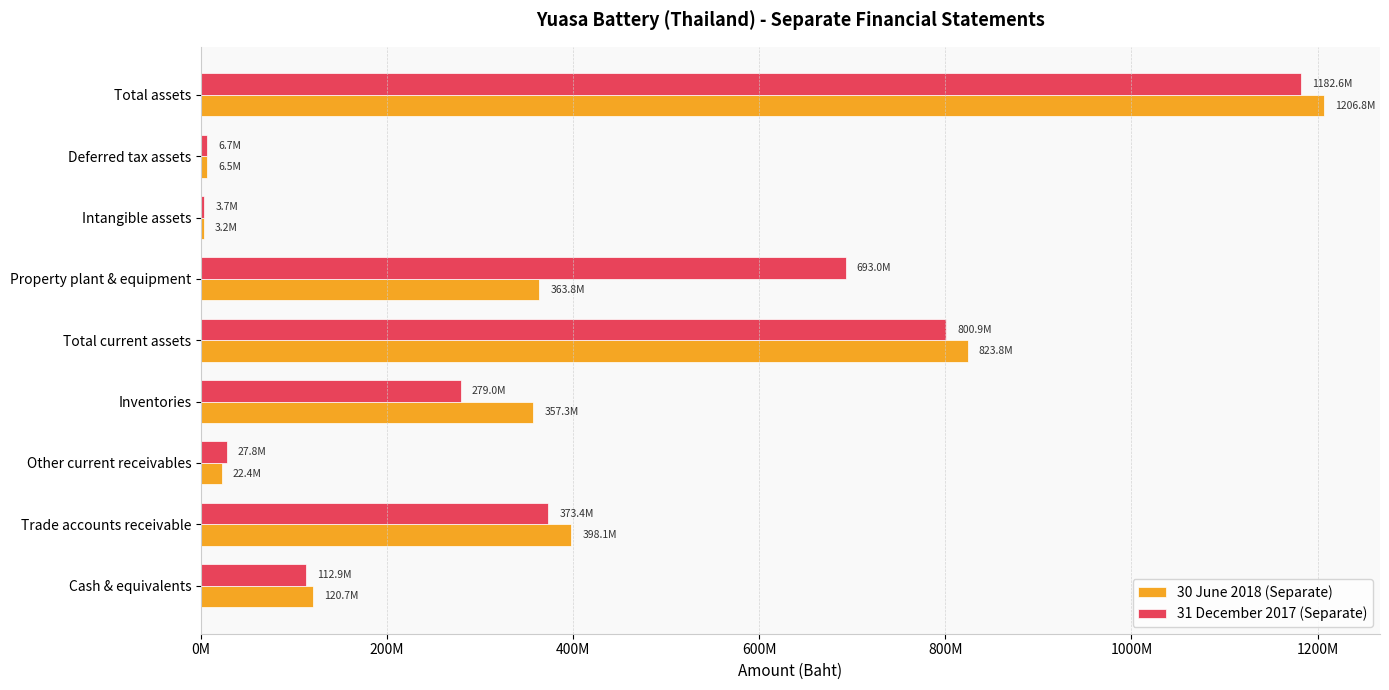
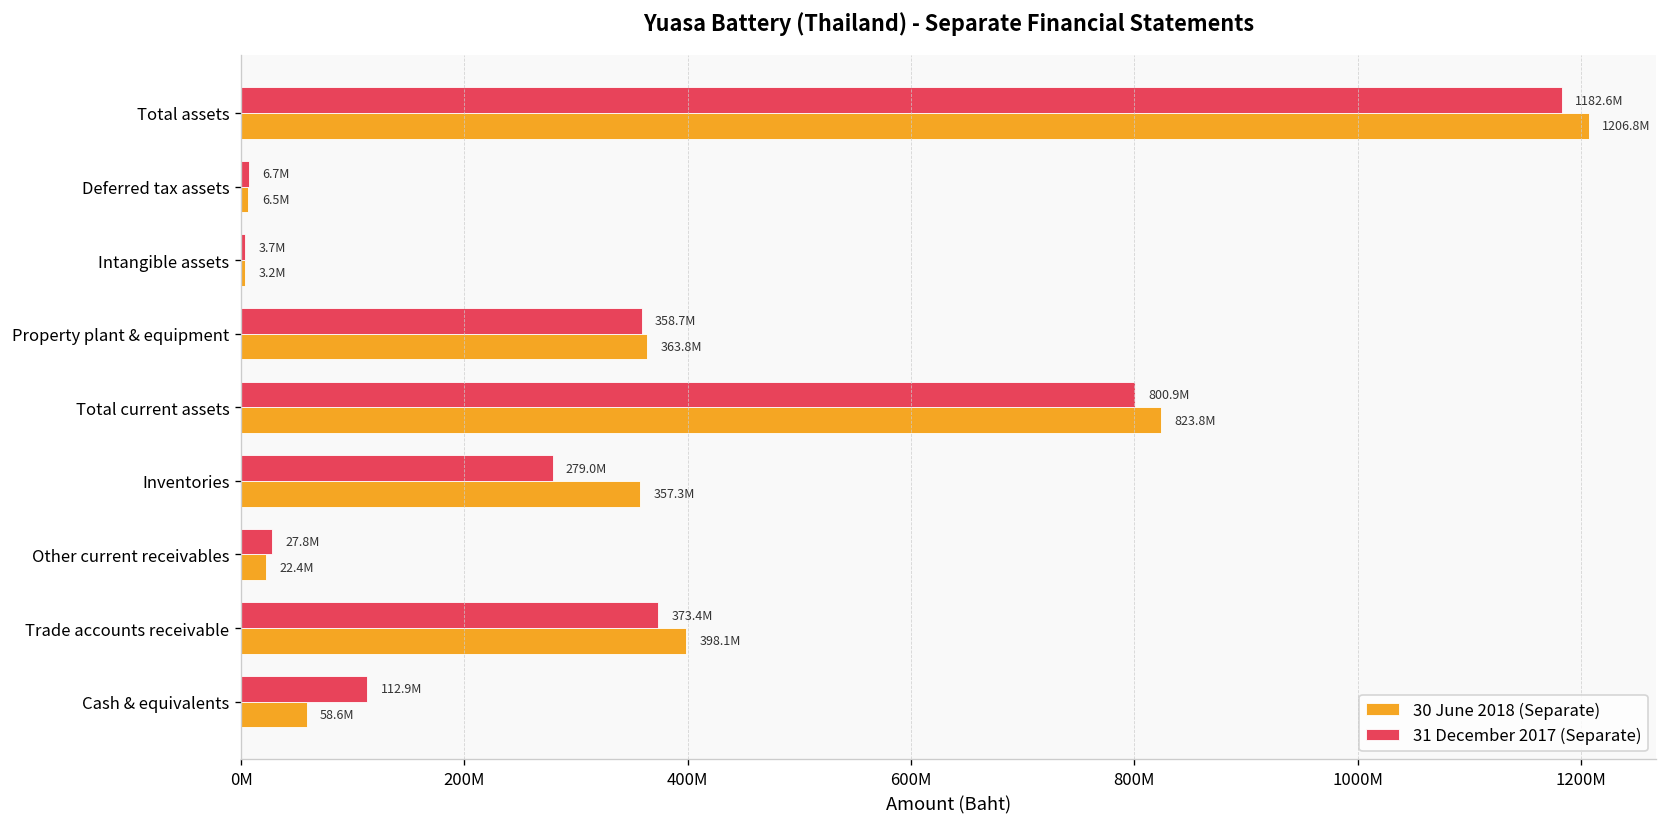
31 December 2017 (Separate), Property plant & equipment: 693.0M -> 358.7M
30 June 2018 (Separate), Cash & equivalents: 120.7M -> 58.6M
